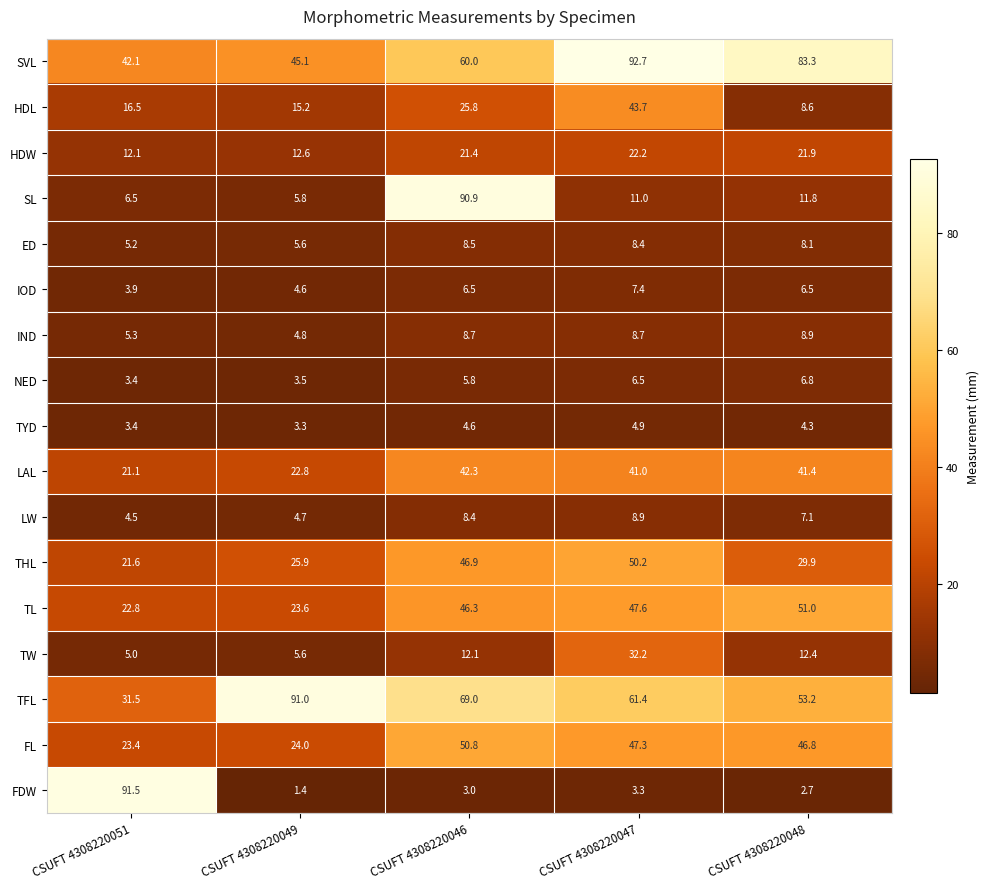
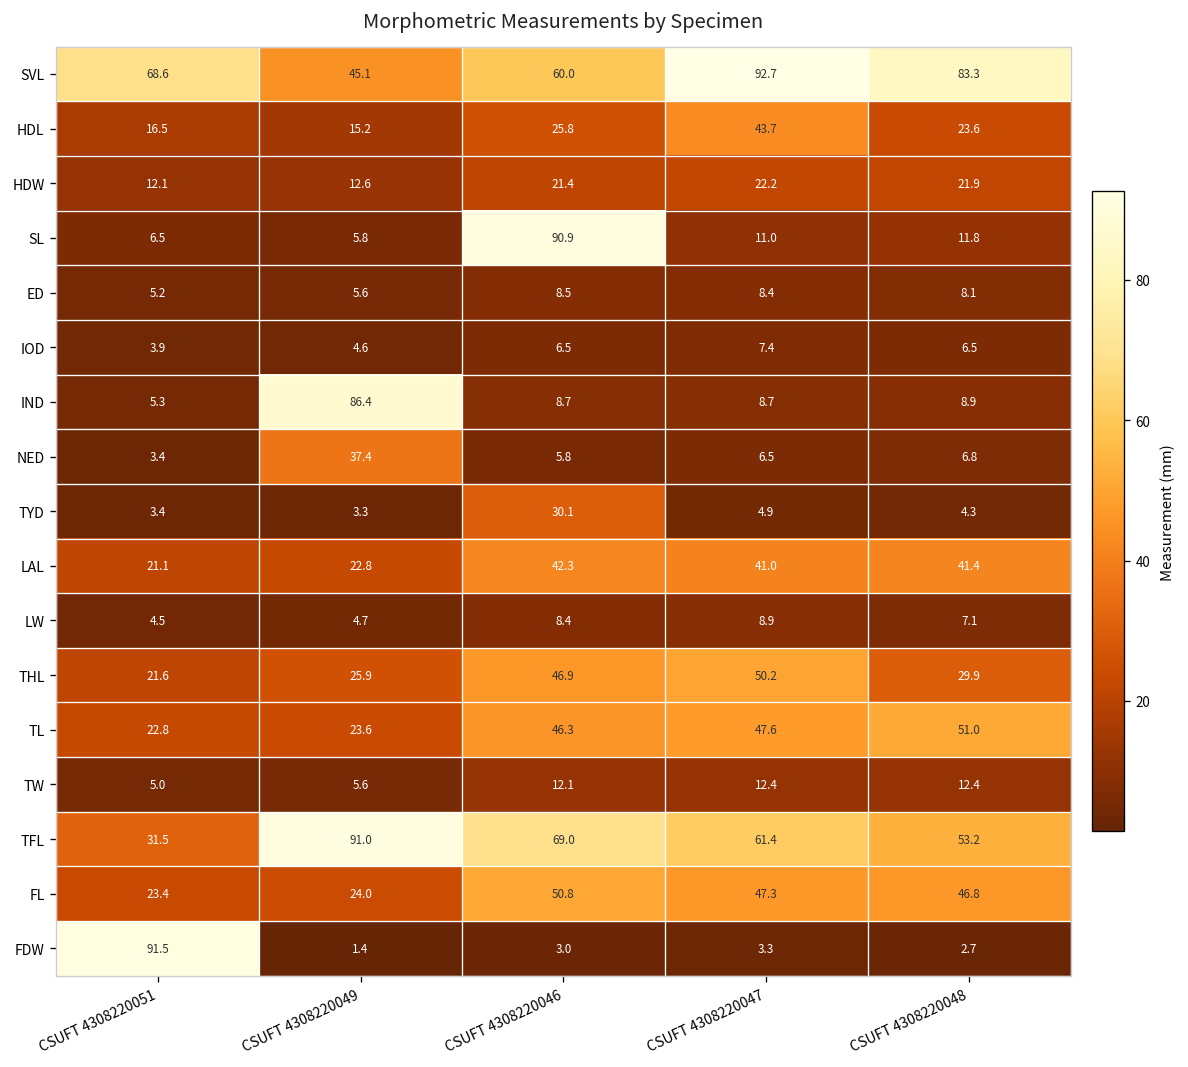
SVL, CSUFT 4308220051: 42.1 -> 68.6
HDL, CSUFT 4308220048: 8.6 -> 23.6
IND, CSUFT 4308220049: 4.8 -> 86.4
NED, CSUFT 4308220049: 3.5 -> 37.4
TYD, CSUFT 4308220046: 4.6 -> 30.1
TW, CSUFT 4308220047: 32.2 -> 12.4
